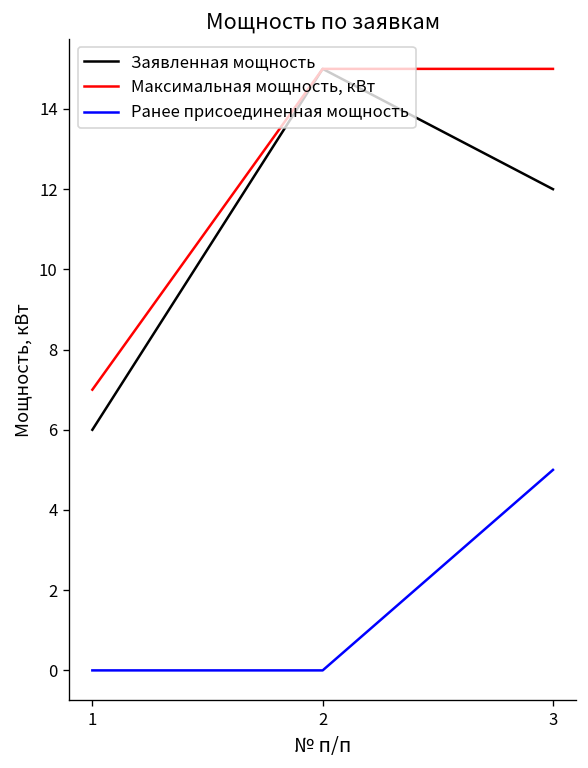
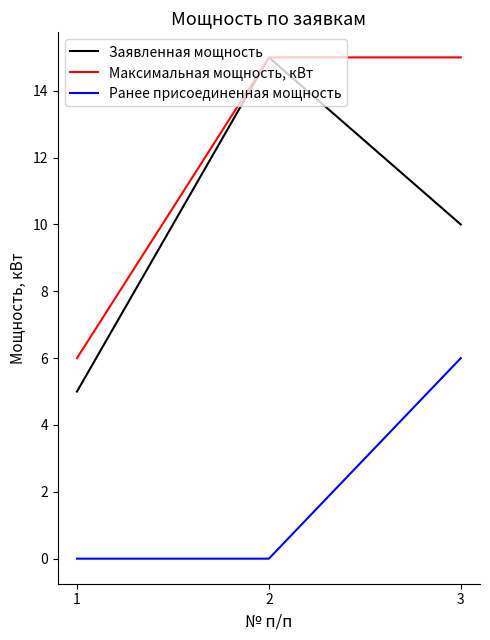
Заявленная мощность, 1: 6 -> 5
Максимальная мощность, кВт, 1: 7 -> 6
Заявленная мощность, 3: 12 -> 10
Ранее присоединенная мощность, 3: 5 -> 6
